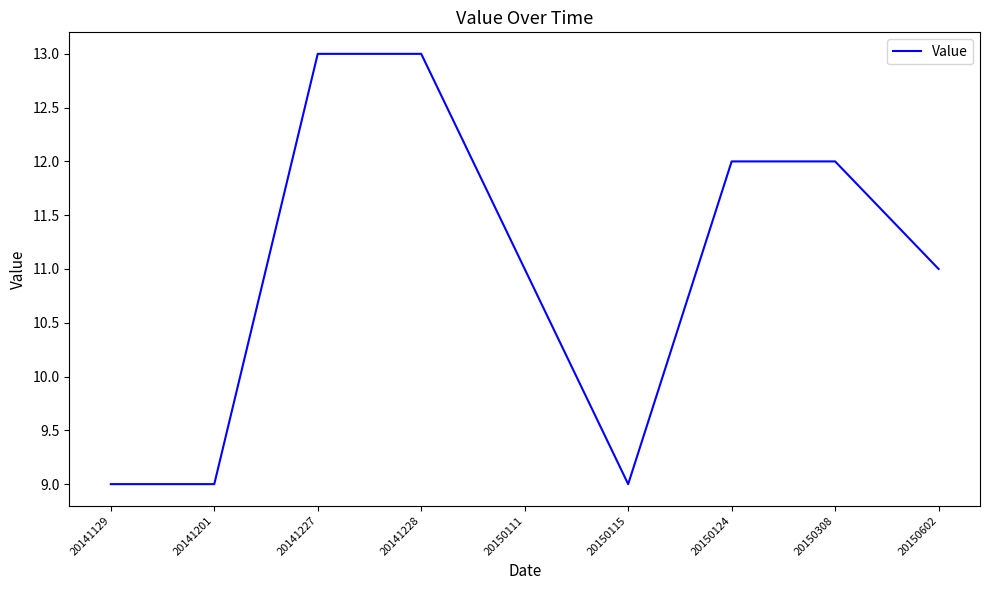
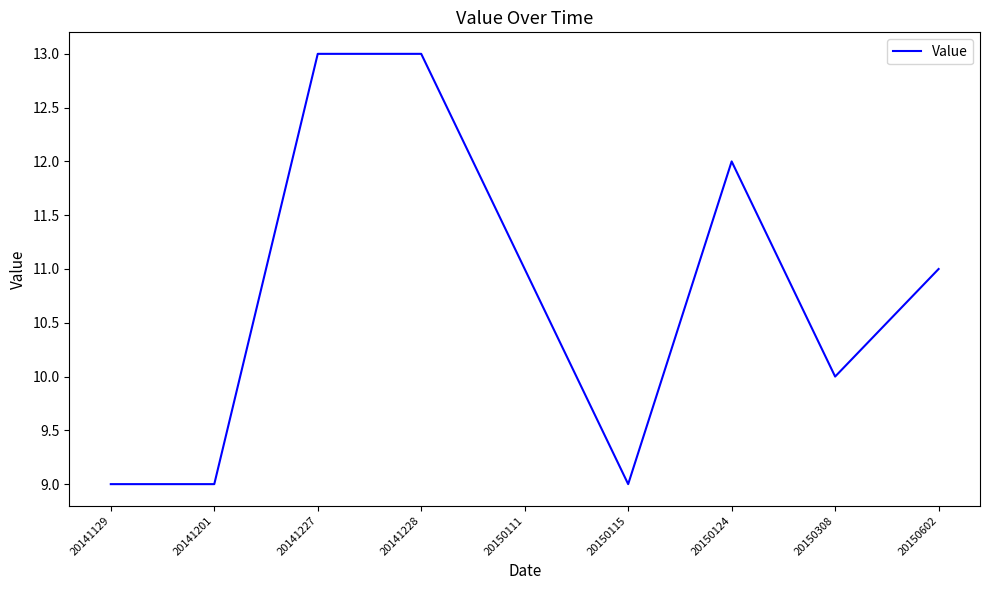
20150308: 12 -> 10
